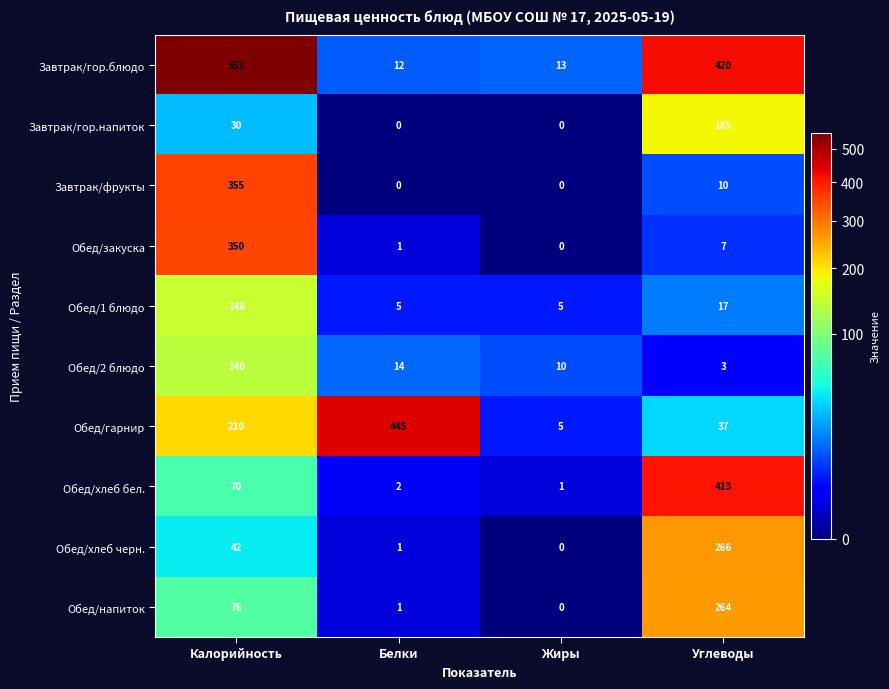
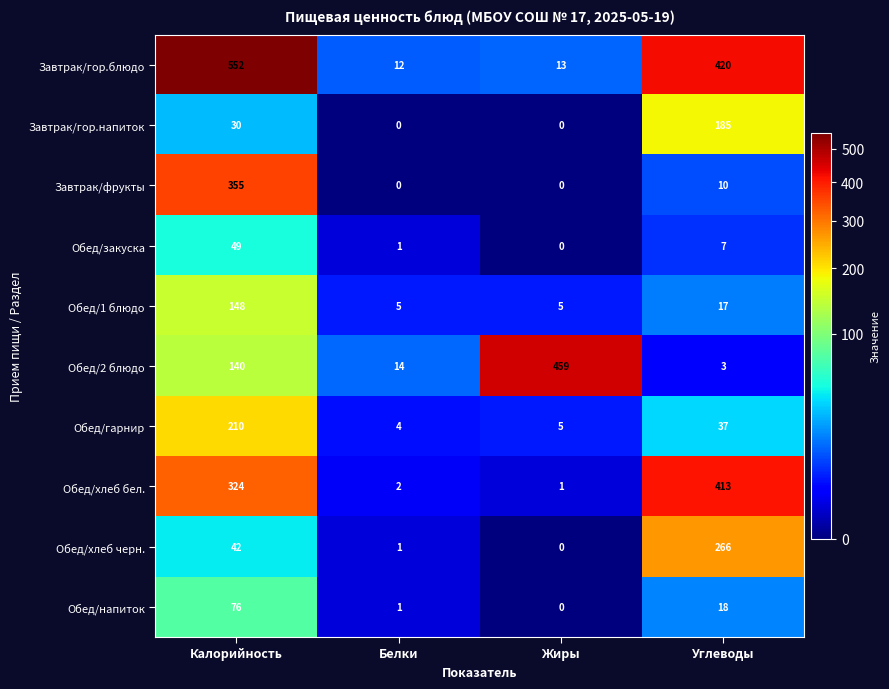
Обед/закуска, Калорийность: 350 -> 49
Обед/2 блюдо, Жиры: 10 -> 459
Обед/гарнир, Белки: 445 -> 4
Обед/хлеб бел., Калорийность: 70 -> 324
Обед/напиток, Углеводы: 264 -> 18
